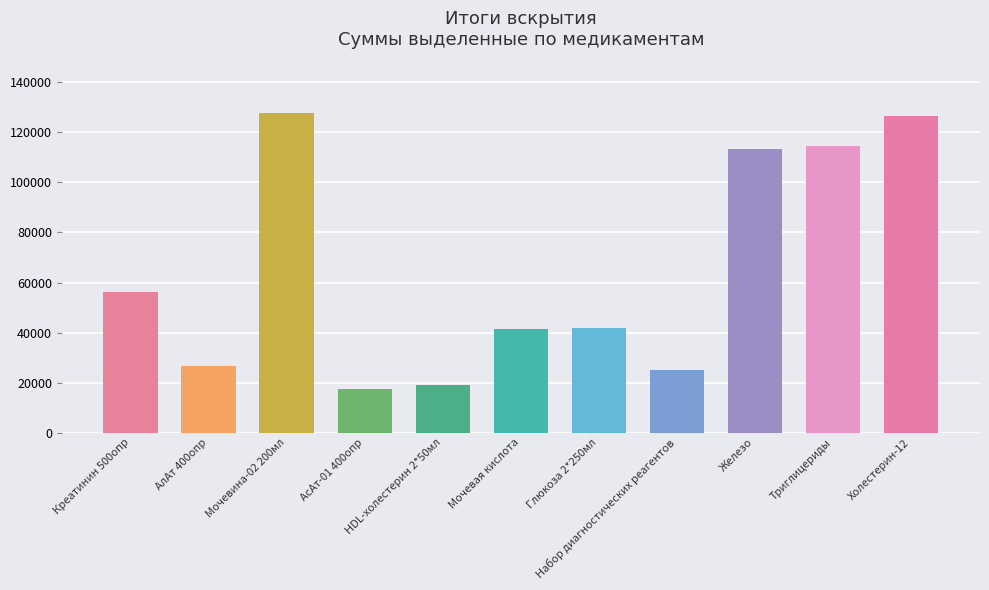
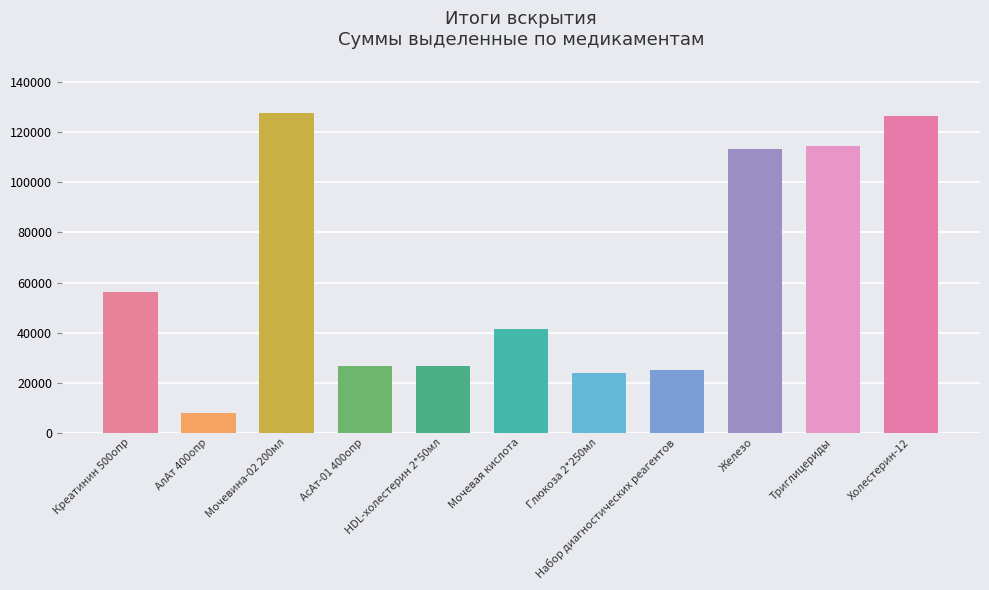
АлАт 400опр: 27000 -> 8000
АсАт-01 400опр: 17000 -> 27000
НDL-холестерин 2*50мл: 19000 -> 27000
Глюкоза 2*250мл: 42000 -> 24000
